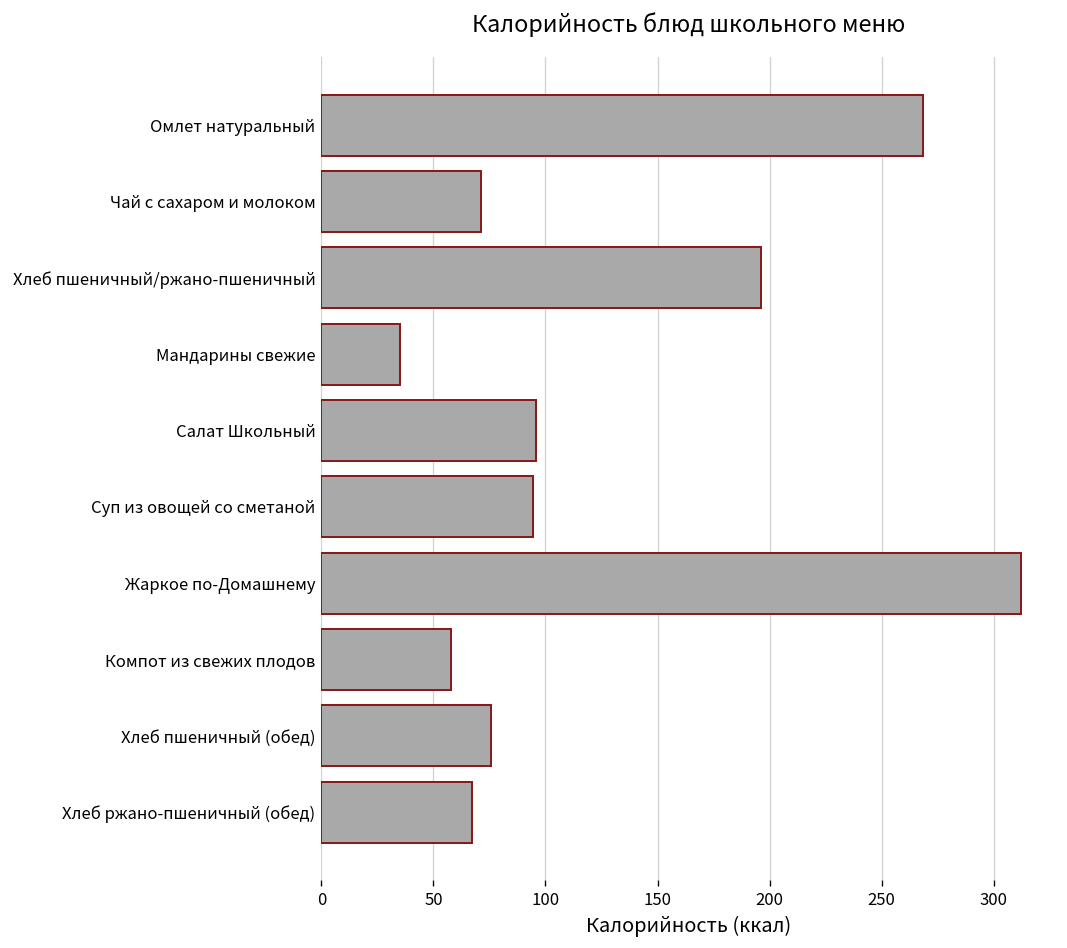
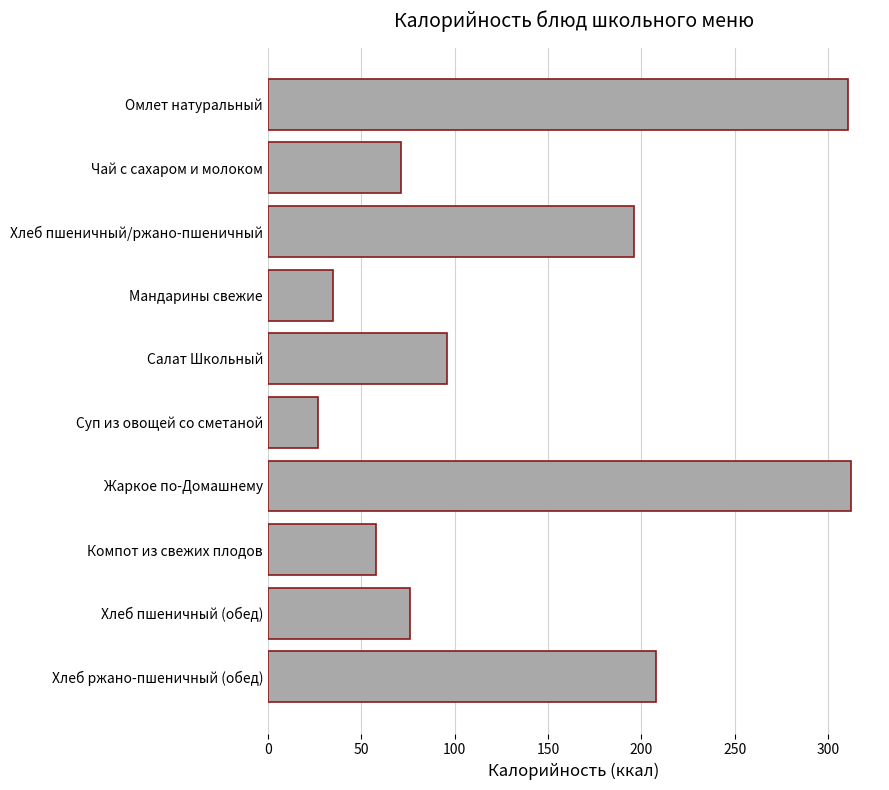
Омлет натуральный: 269 -> 311
Суп из овощей со сметаной: 94 -> 27
Хлеб ржано-пшеничный (обед): 67 -> 208
